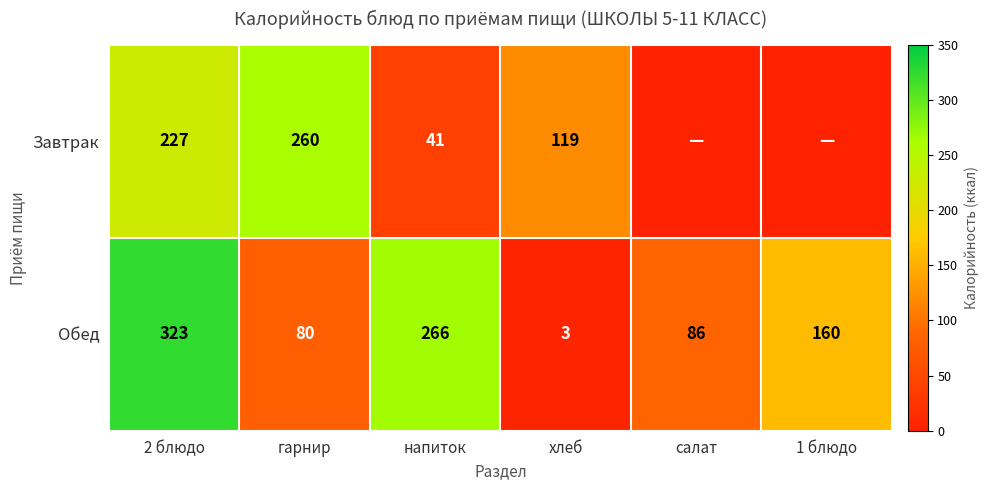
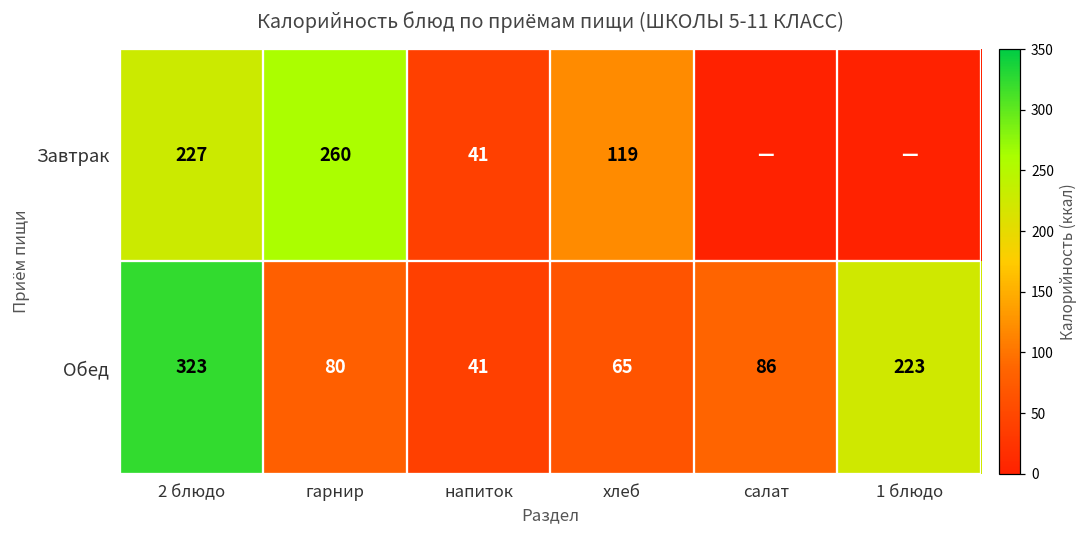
Обед, напиток: 266 -> 41
Обед, хлеб: 3 -> 65
Обед, 1 блюдо: 160 -> 223
